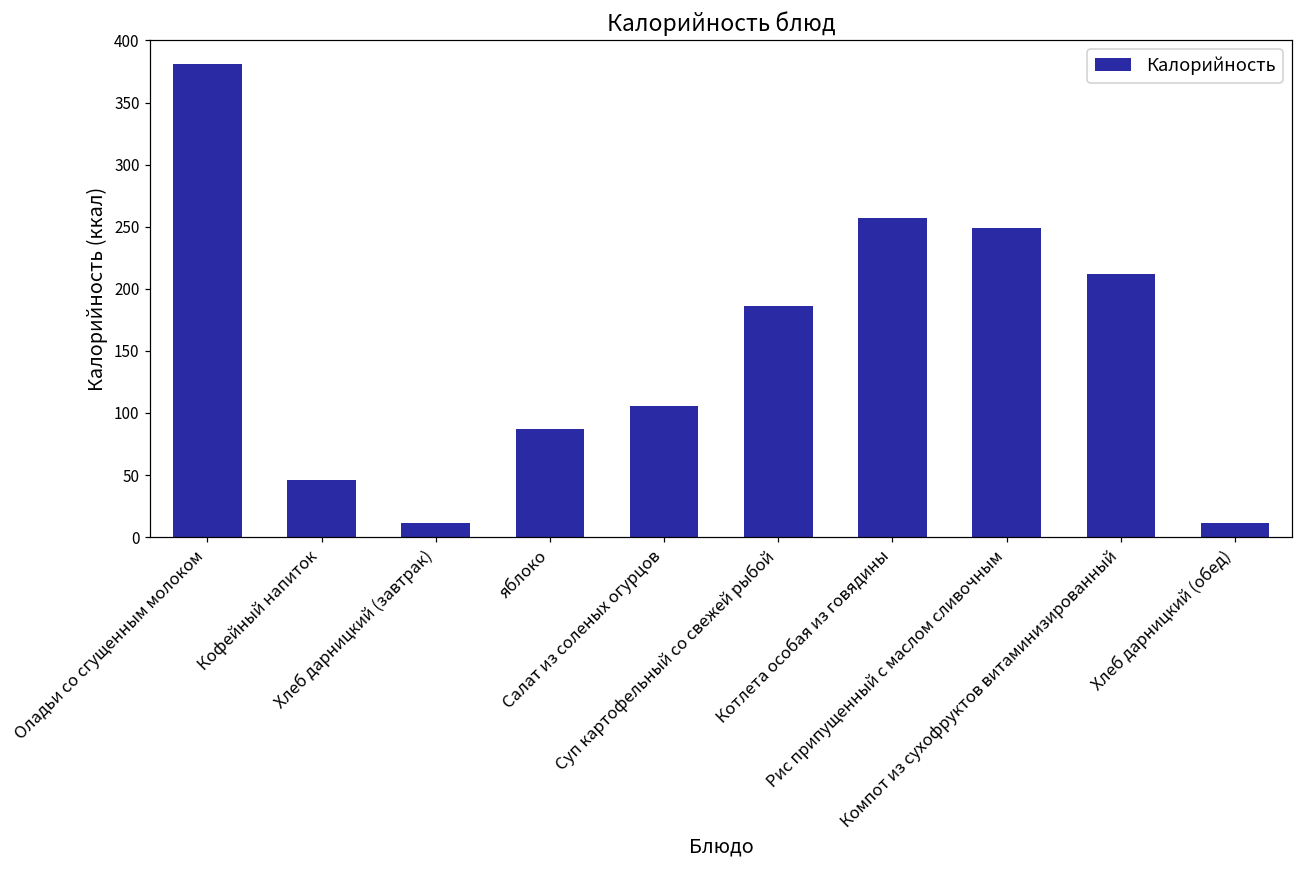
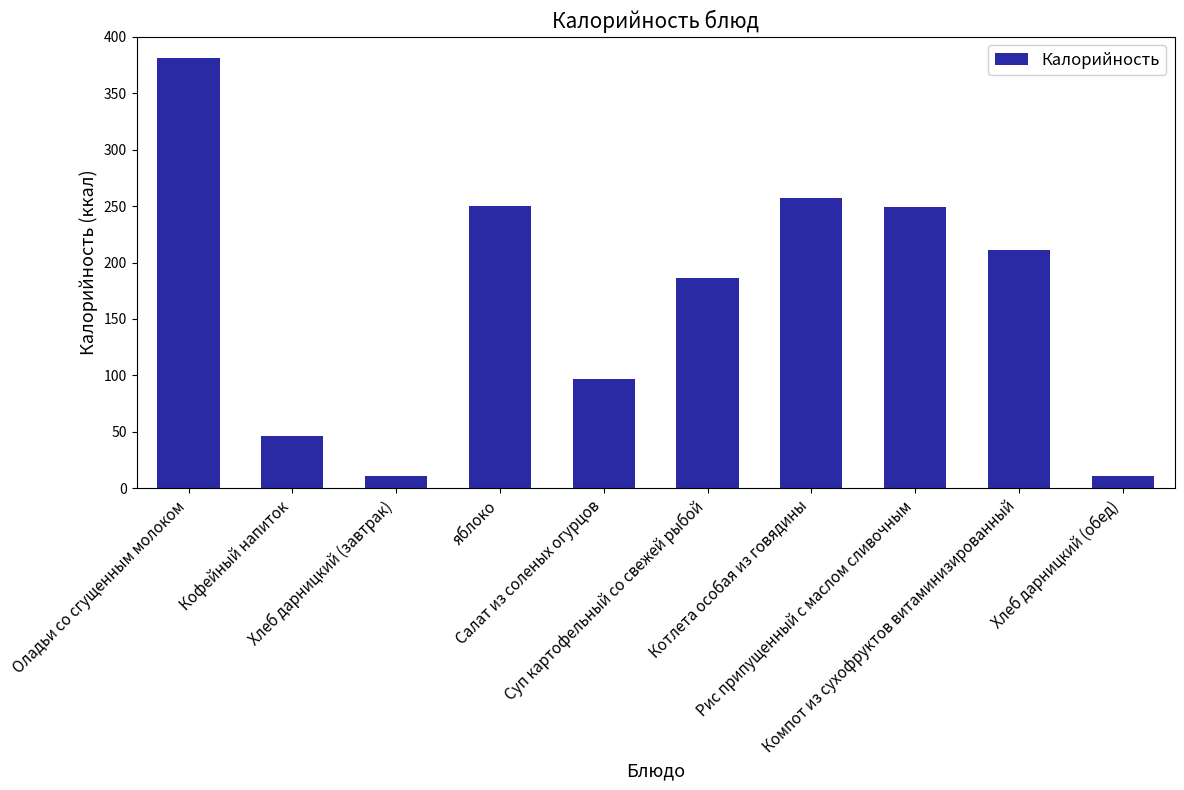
яблоко: 87 -> 250
Салат из соленых огурцов: 106 -> 97
